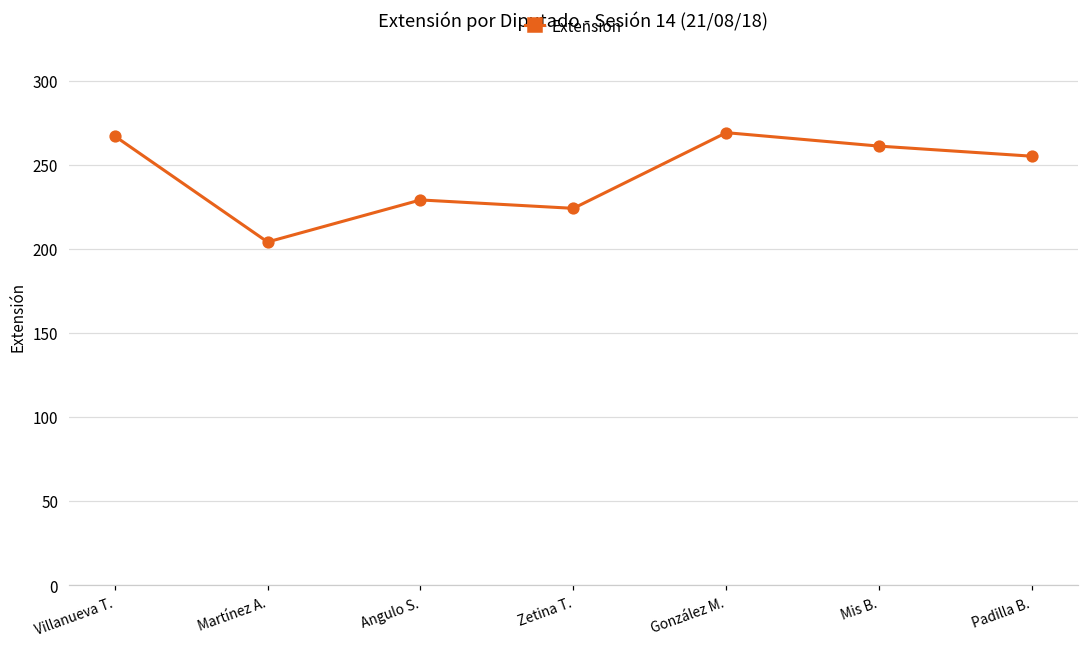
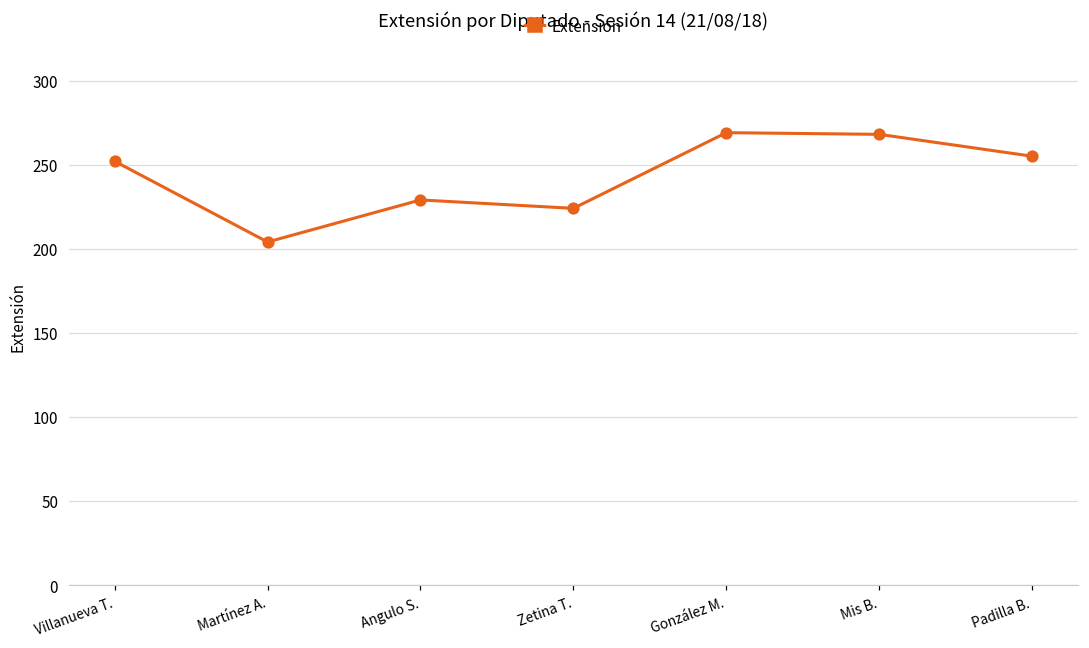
Villanueva T.: 267 -> 252
Mis B.: 261 -> 268
